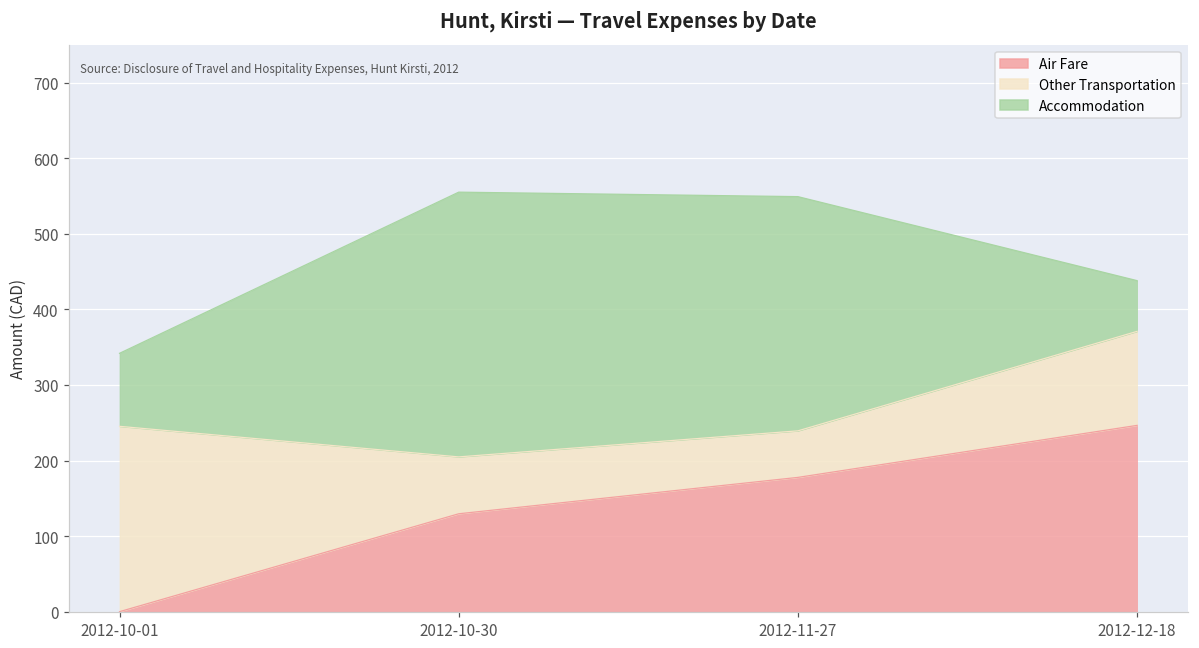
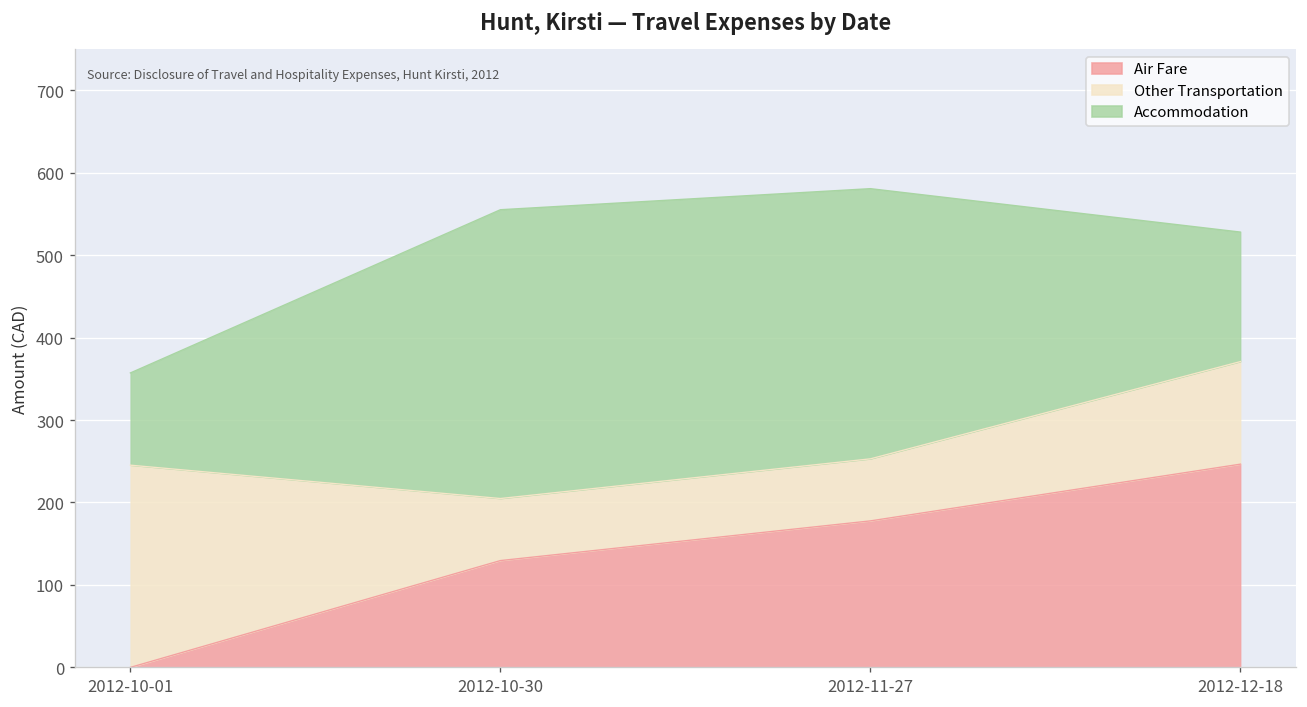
Accommodation, 2012-10-01: 100 -> 110
Other Transportation, 2012-11-27: 60 -> 80
Accommodation, 2012-11-27: 310 -> 330
Accommodation, 2012-12-18: 70 -> 160
